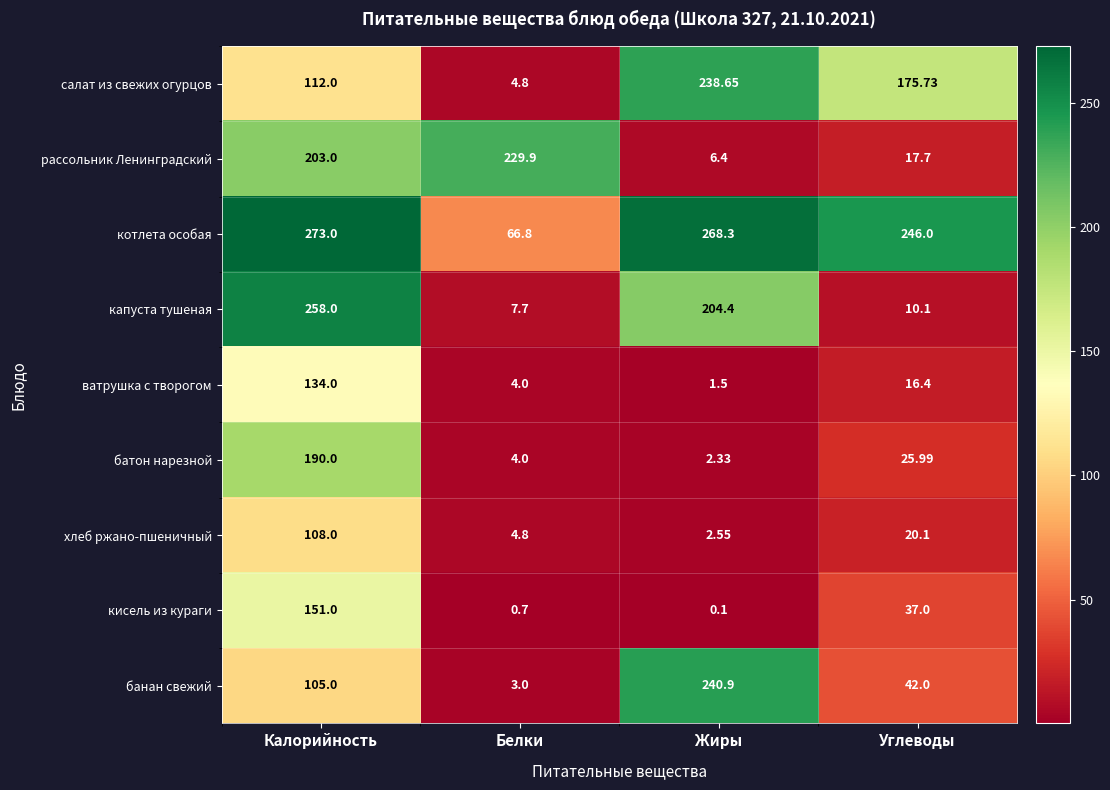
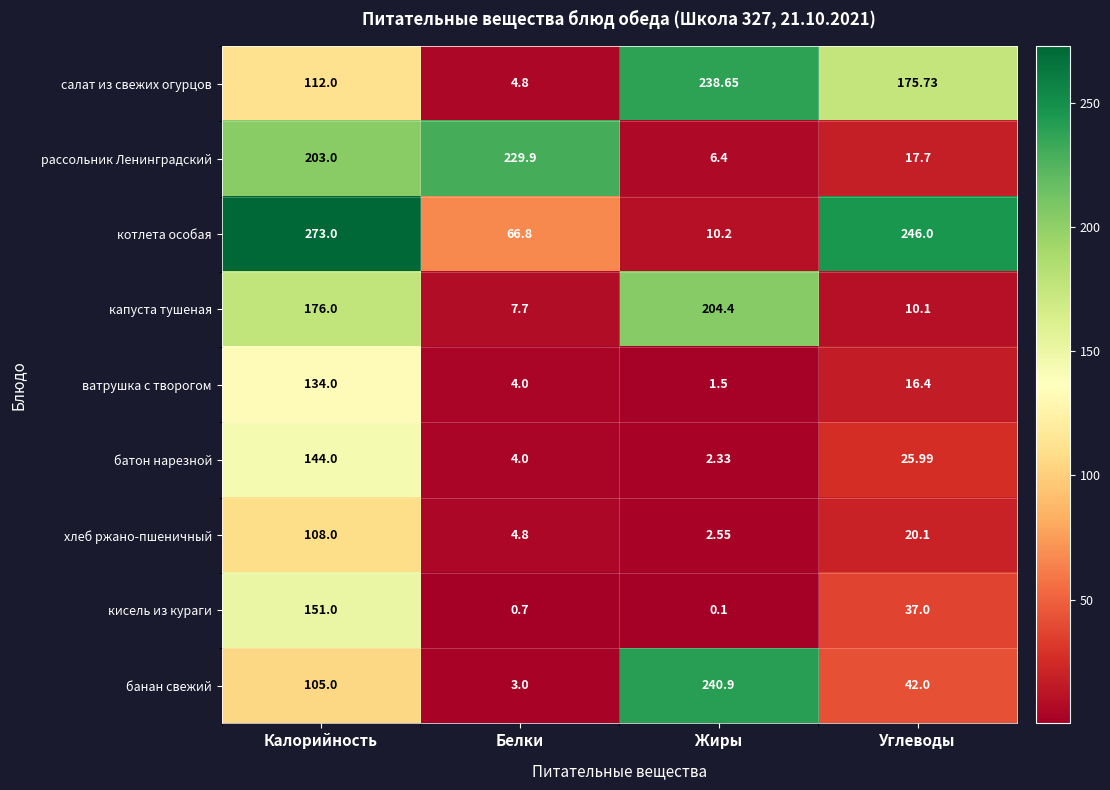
котлета особая, Жиры: 268.3 -> 10.2
капуста тушеная, Калорийность: 258.0 -> 176.0
батон нарезной, Калорийность: 190.0 -> 144.0
